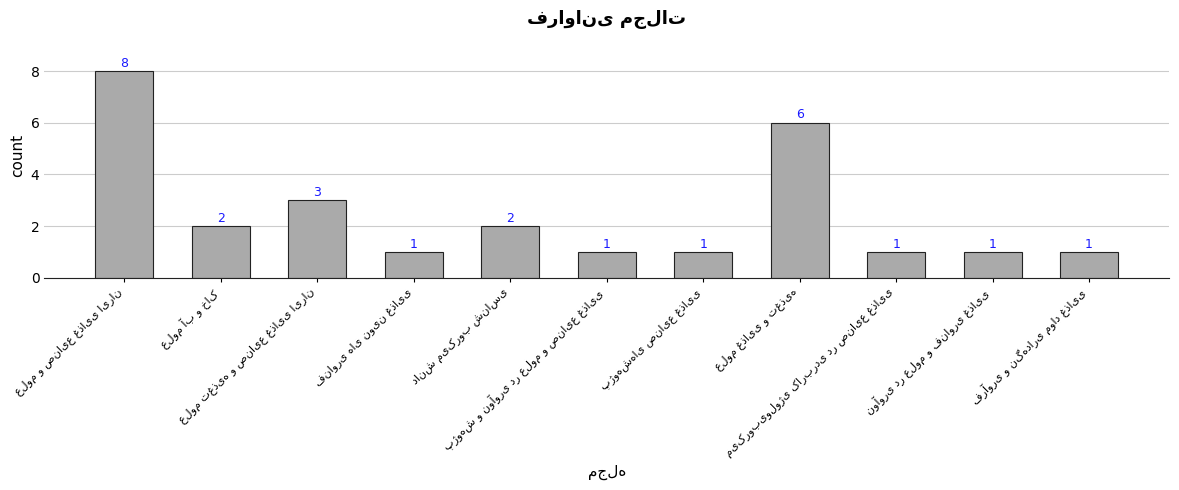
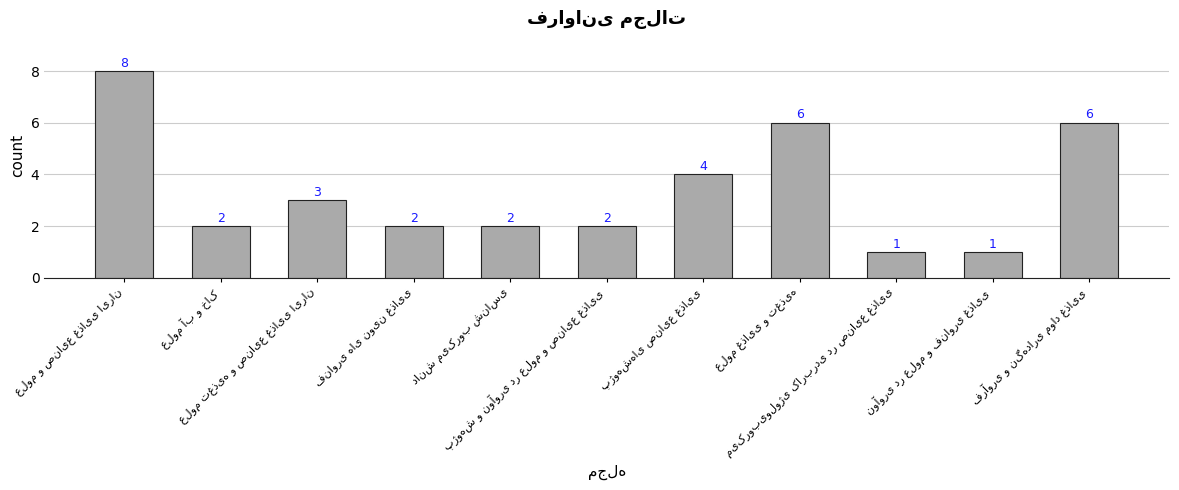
فناوری های نوین غذایی: 1 -> 2
پژوهش و نوآوری در علوم و صنایع غذایی: 1 -> 2
پژوهشهای صنایع غذایی: 1 -> 4
فرآوری و نگهداری مواد غذایی: 1 -> 6
